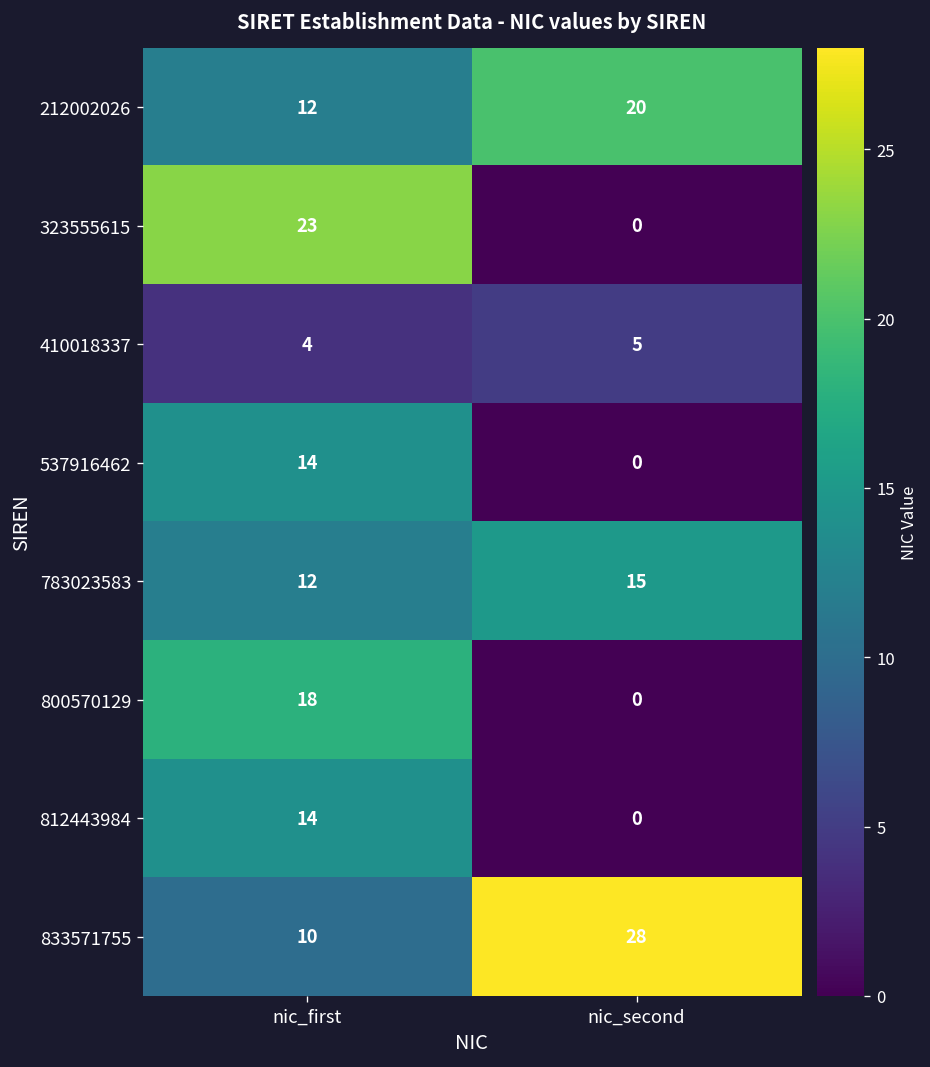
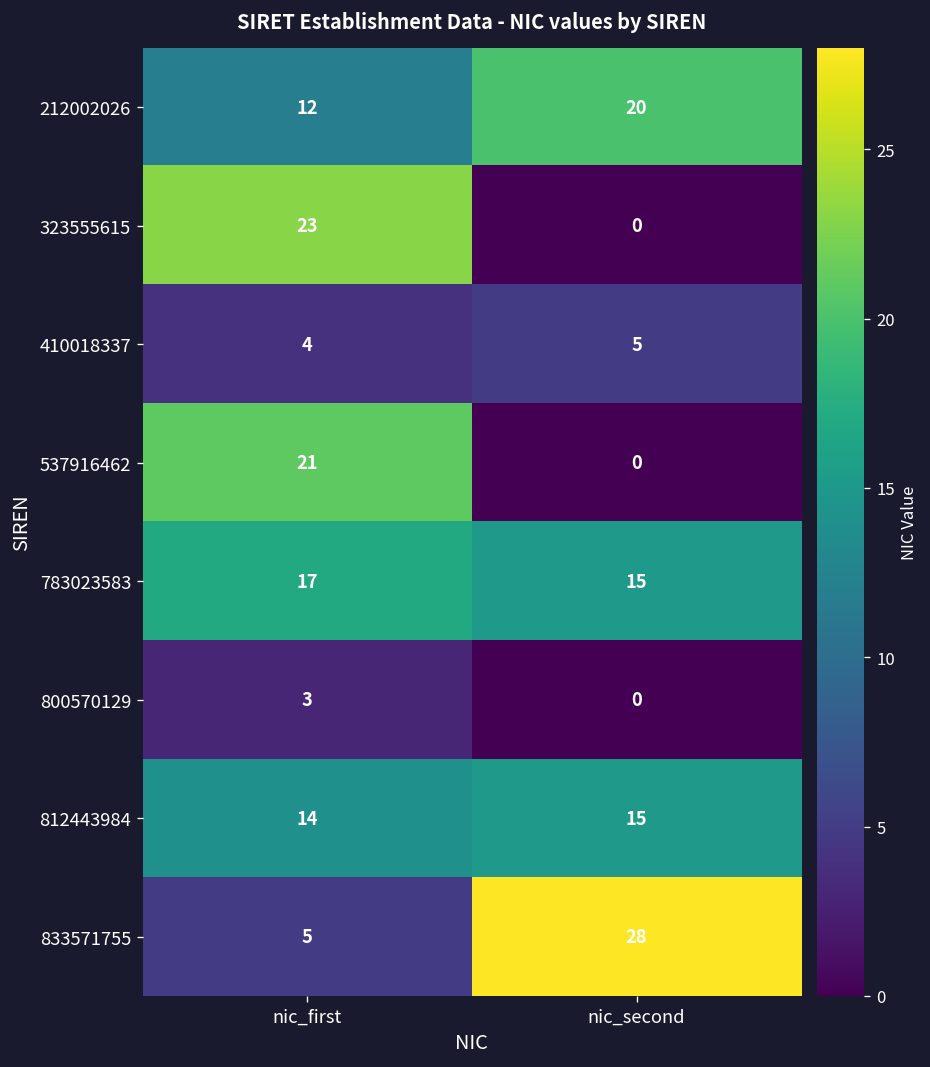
537916462, nic_first: 14 -> 21
783023583, nic_first: 12 -> 17
800570129, nic_first: 18 -> 3
812443984, nic_second: 0 -> 15
833571755, nic_first: 10 -> 5
